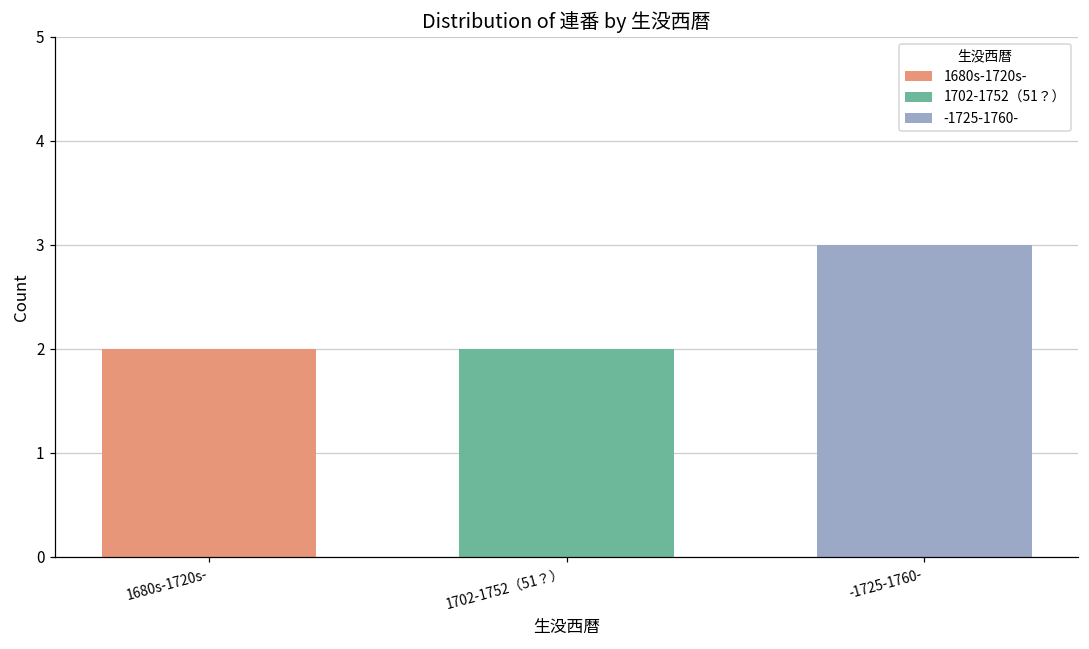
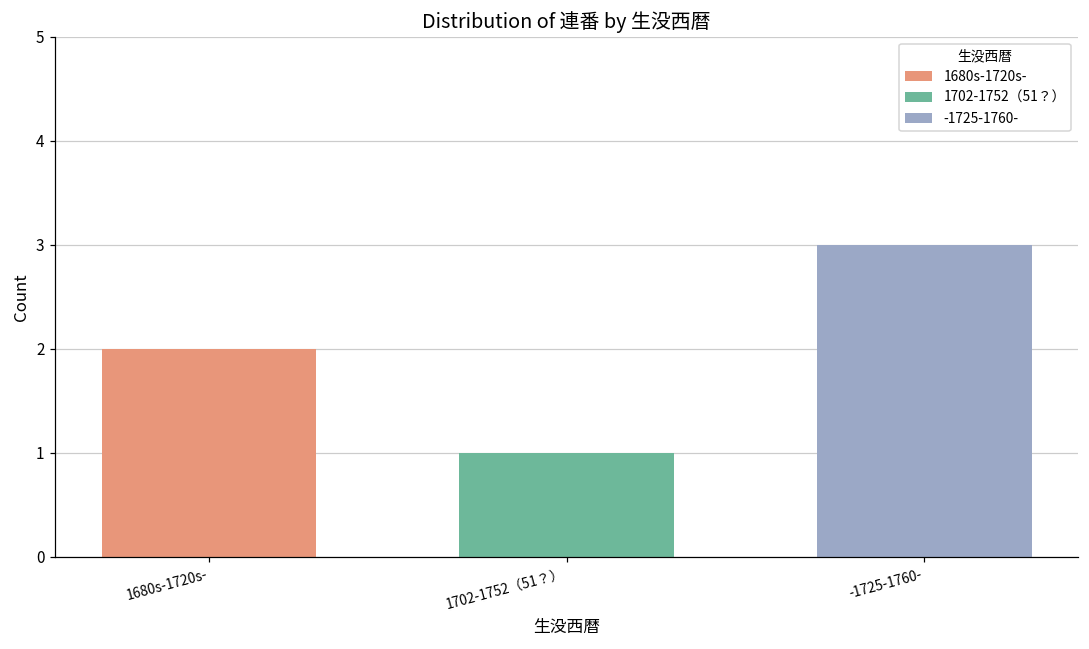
1702-1752（51？）: 2 -> 1
